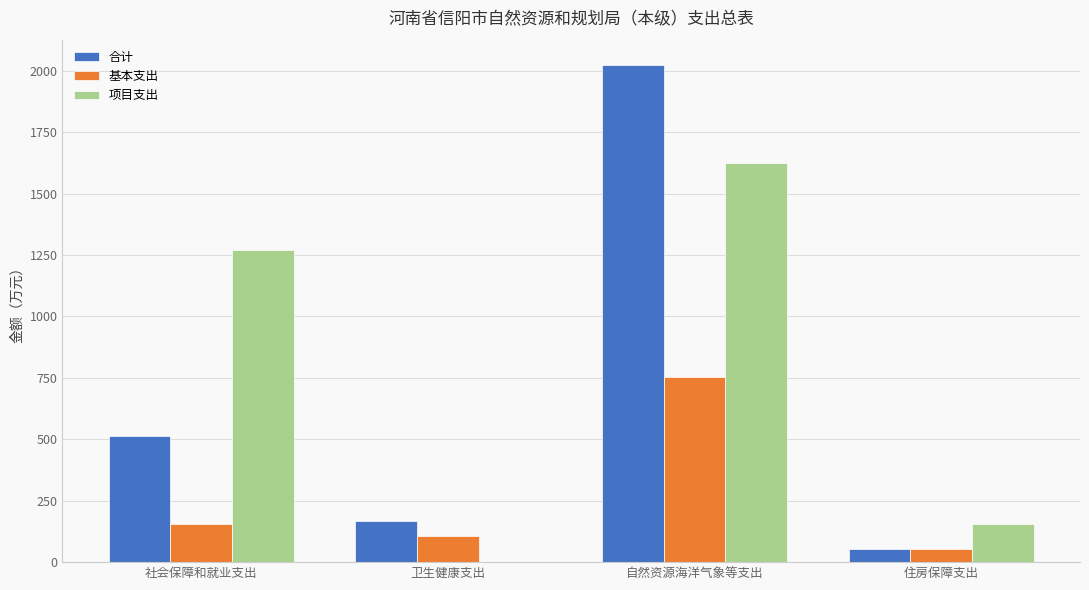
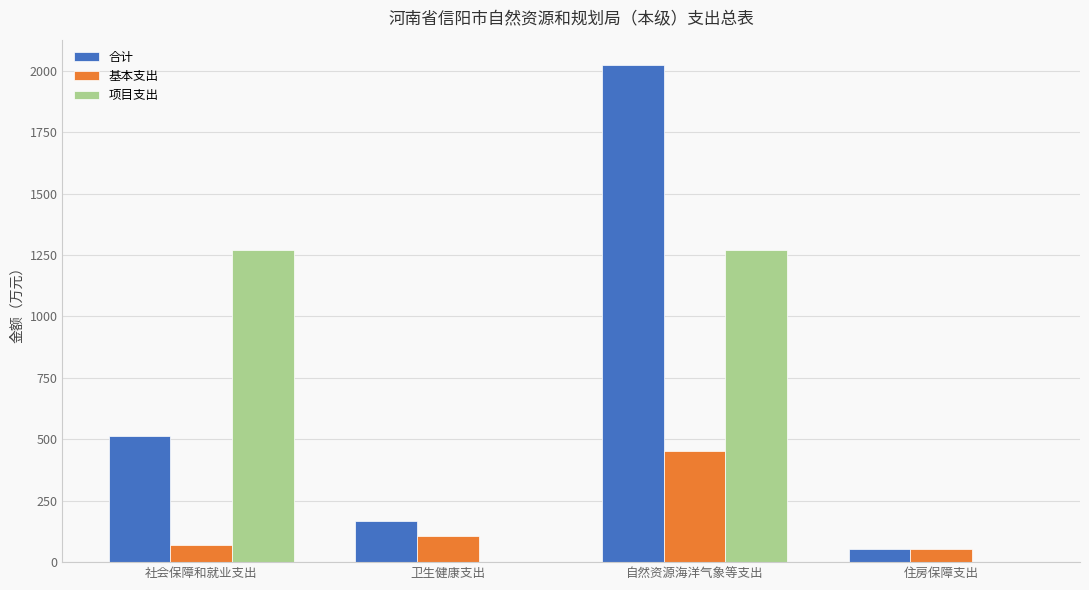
基本支出, 社会保障和就业支出: 160 -> 70
基本支出, 自然资源海洋气象等支出: 760 -> 450
项目支出, 自然资源海洋气象等支出: 1620 -> 1270
项目支出, 住房保障支出: 160 -> 0
